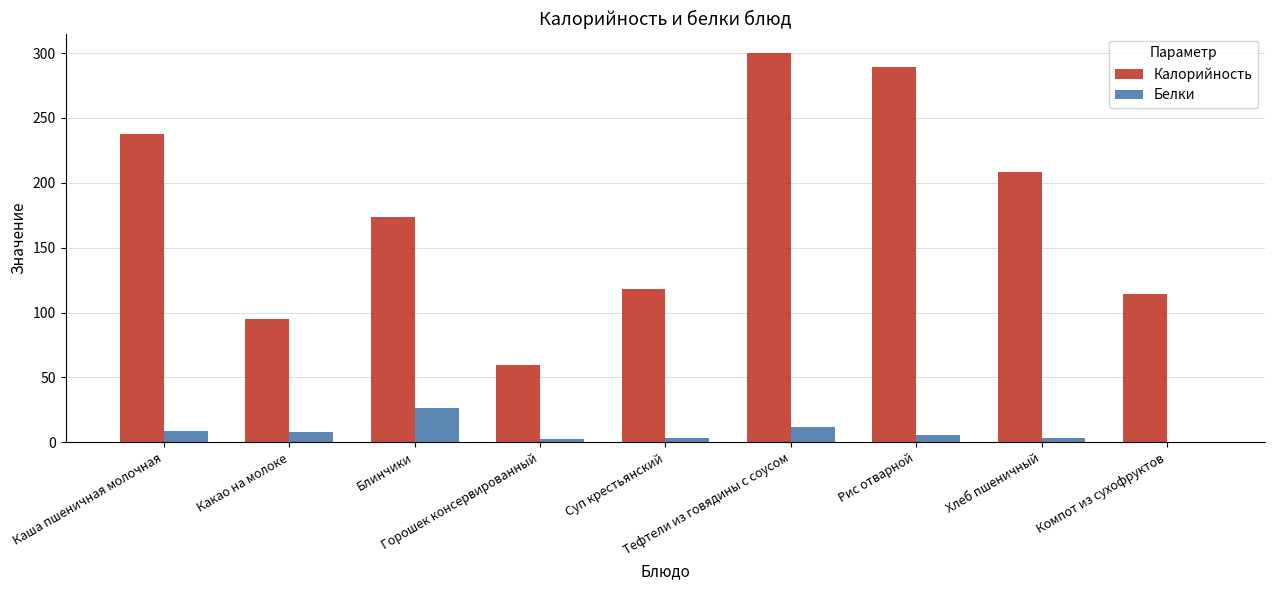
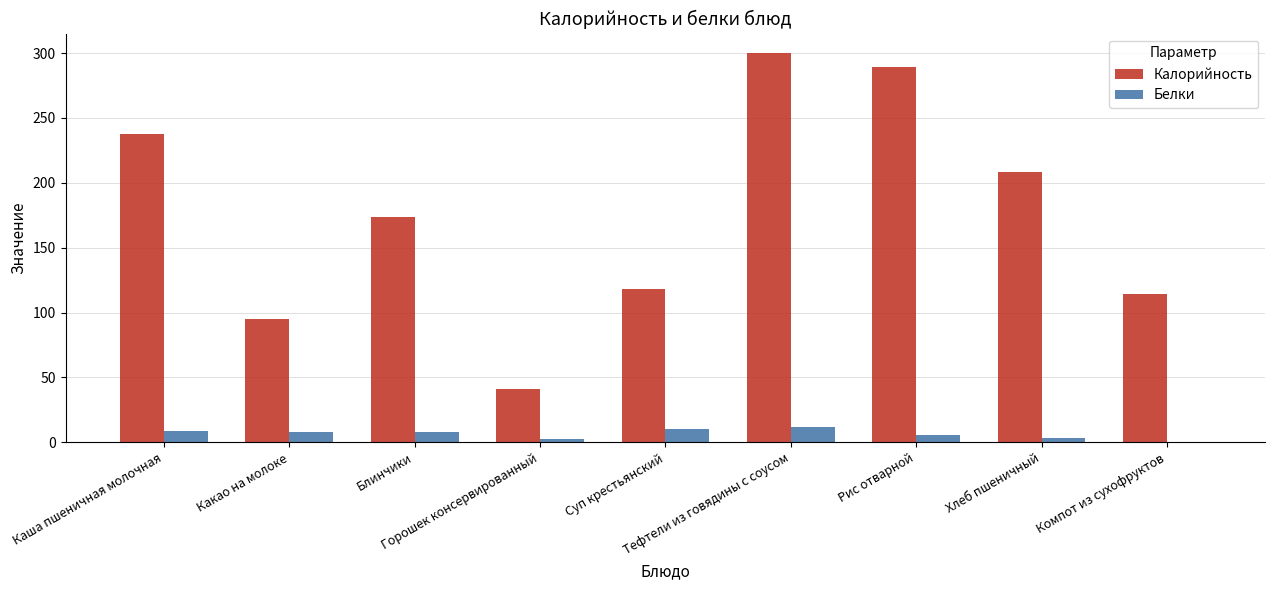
Белки, Блинчики: 26 -> 8
Калорийность, Горошек консервированный: 59 -> 41
Белки, Суп крестьянский: 3 -> 10
